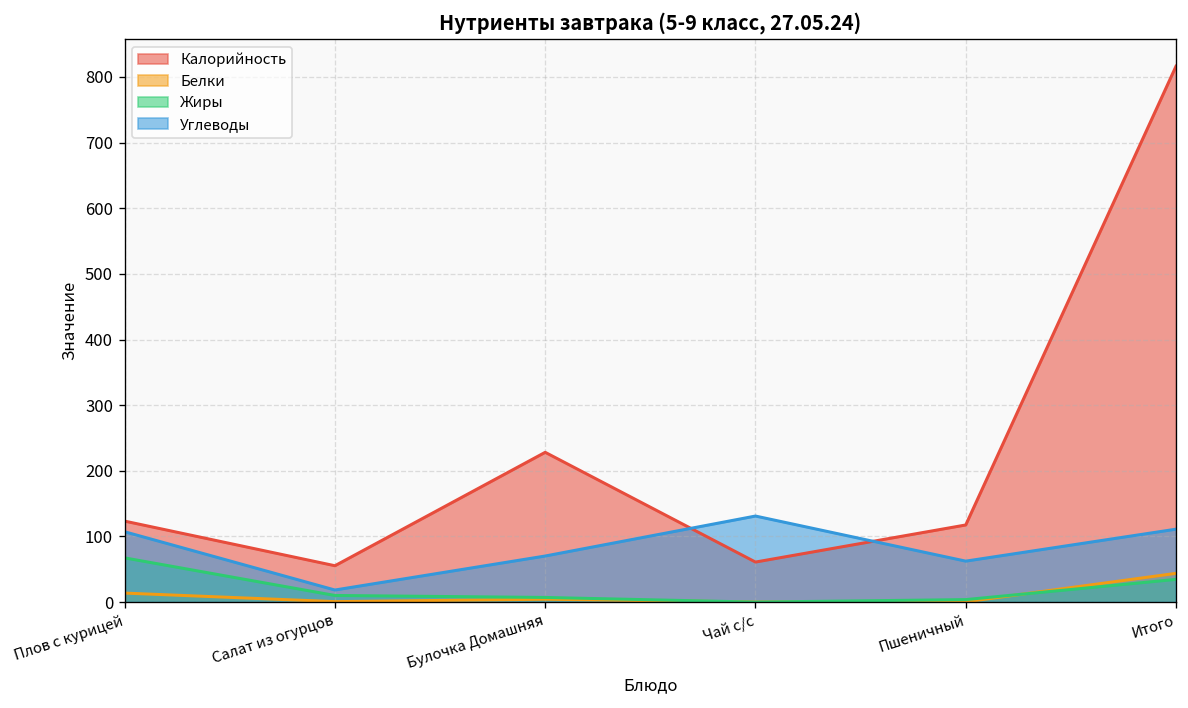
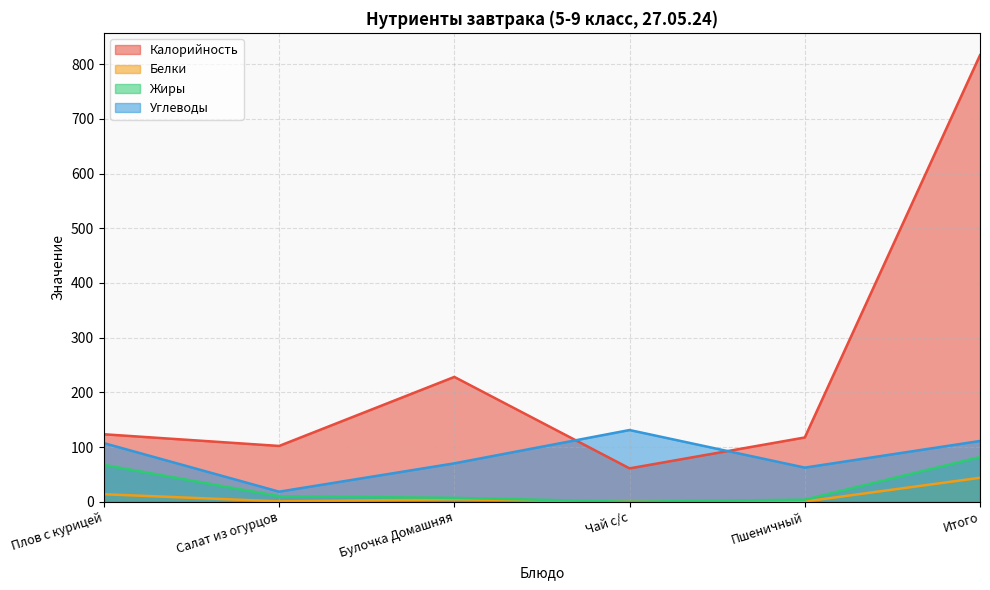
Калорийность, Салат из огурцов: 60 -> 100
Жиры, Итого: 30 -> 80
